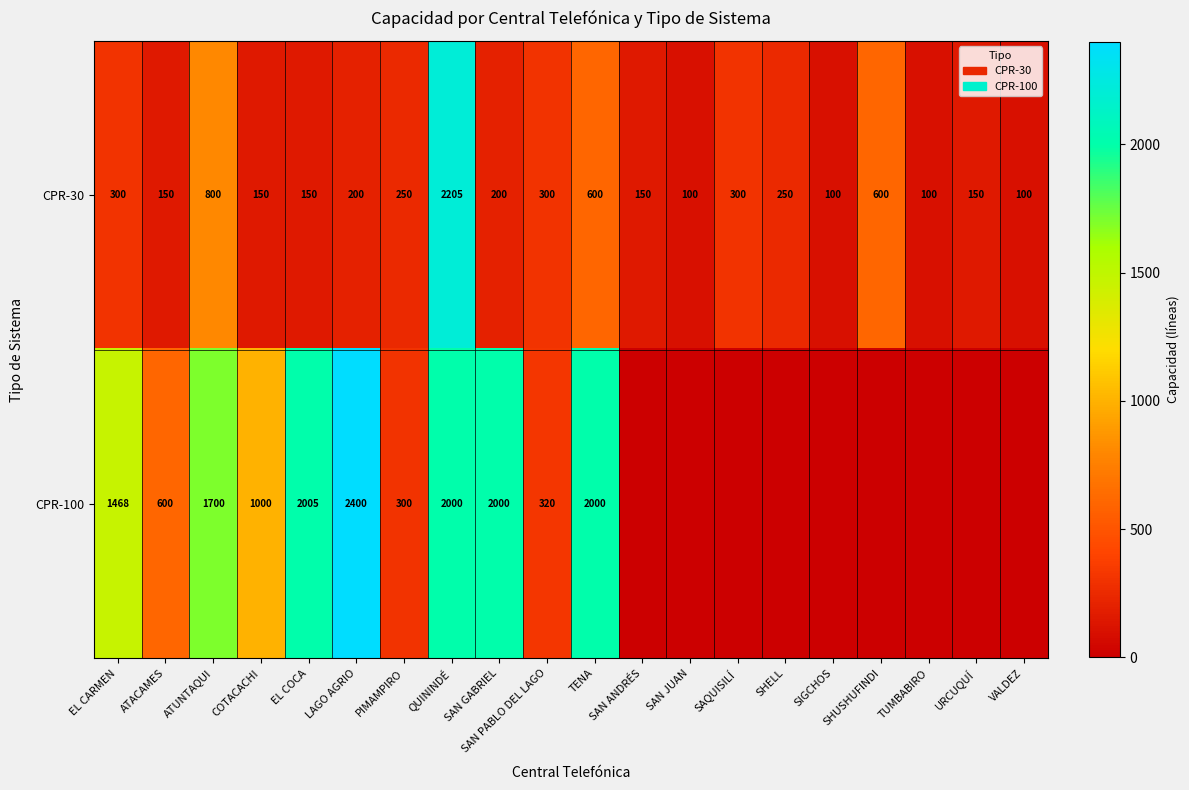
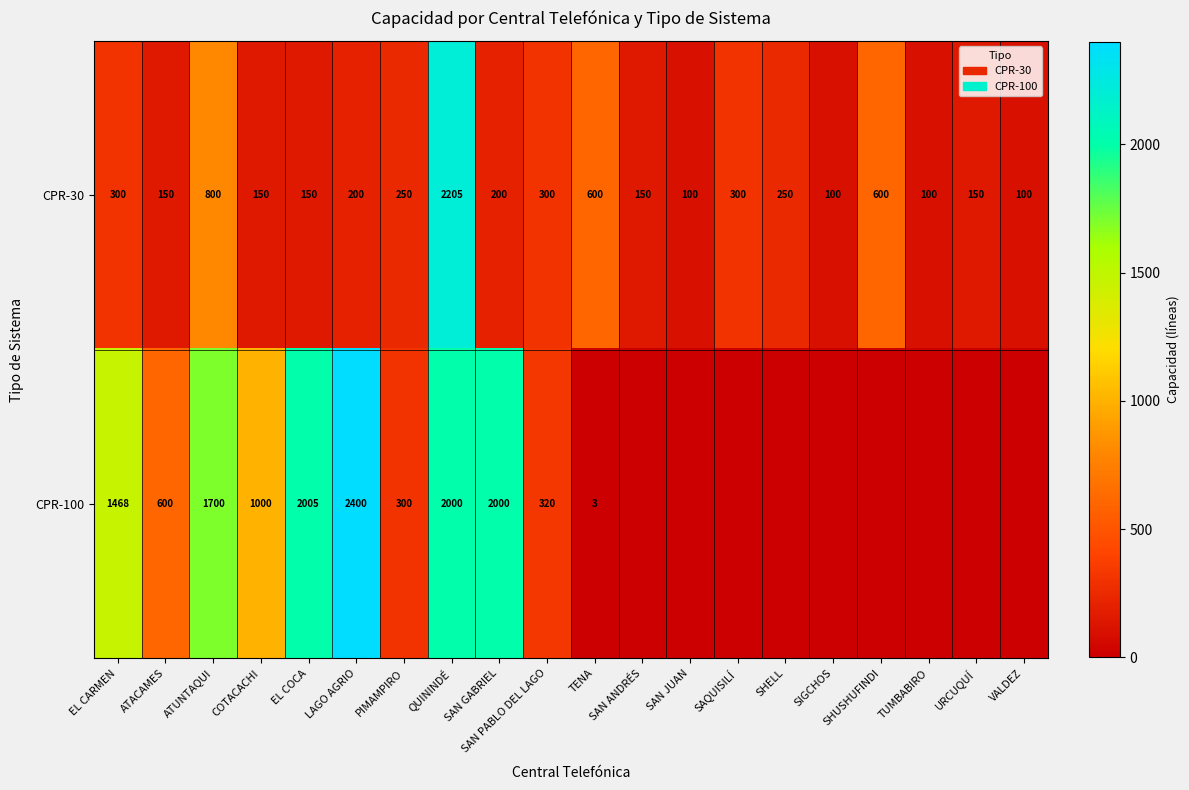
CPR-100, TENA: 2000 -> 3
